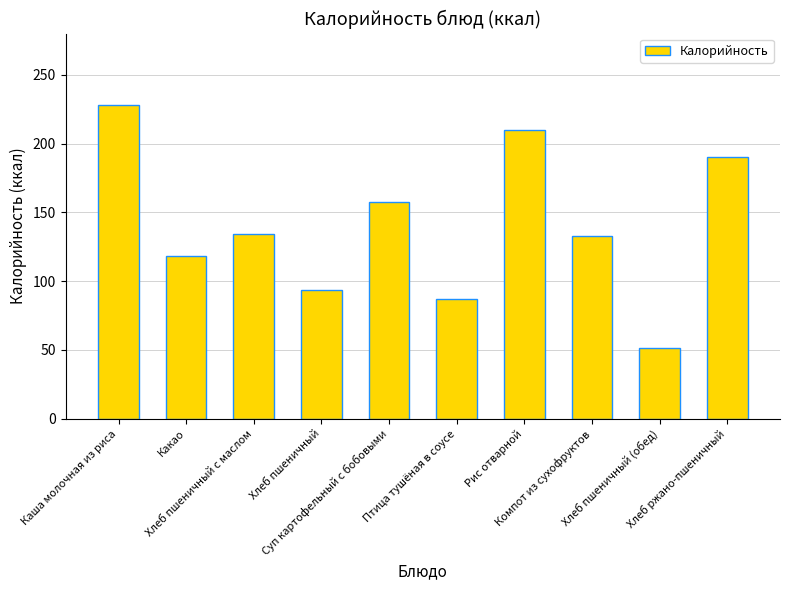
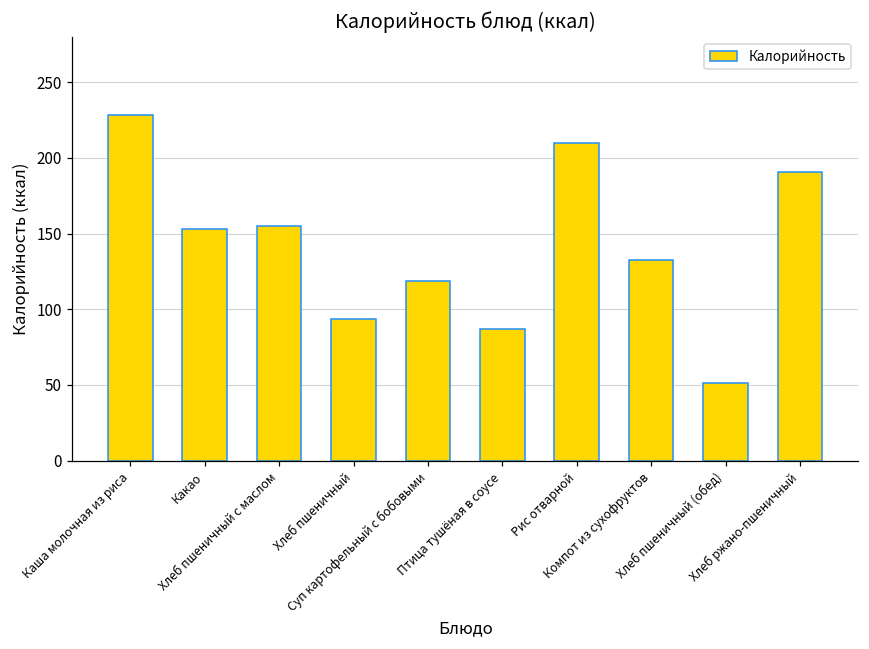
Какао: 119 -> 153
Хлеб пшеничный с маслом: 134 -> 155
Суп картофельный с бобовыми: 157 -> 119
